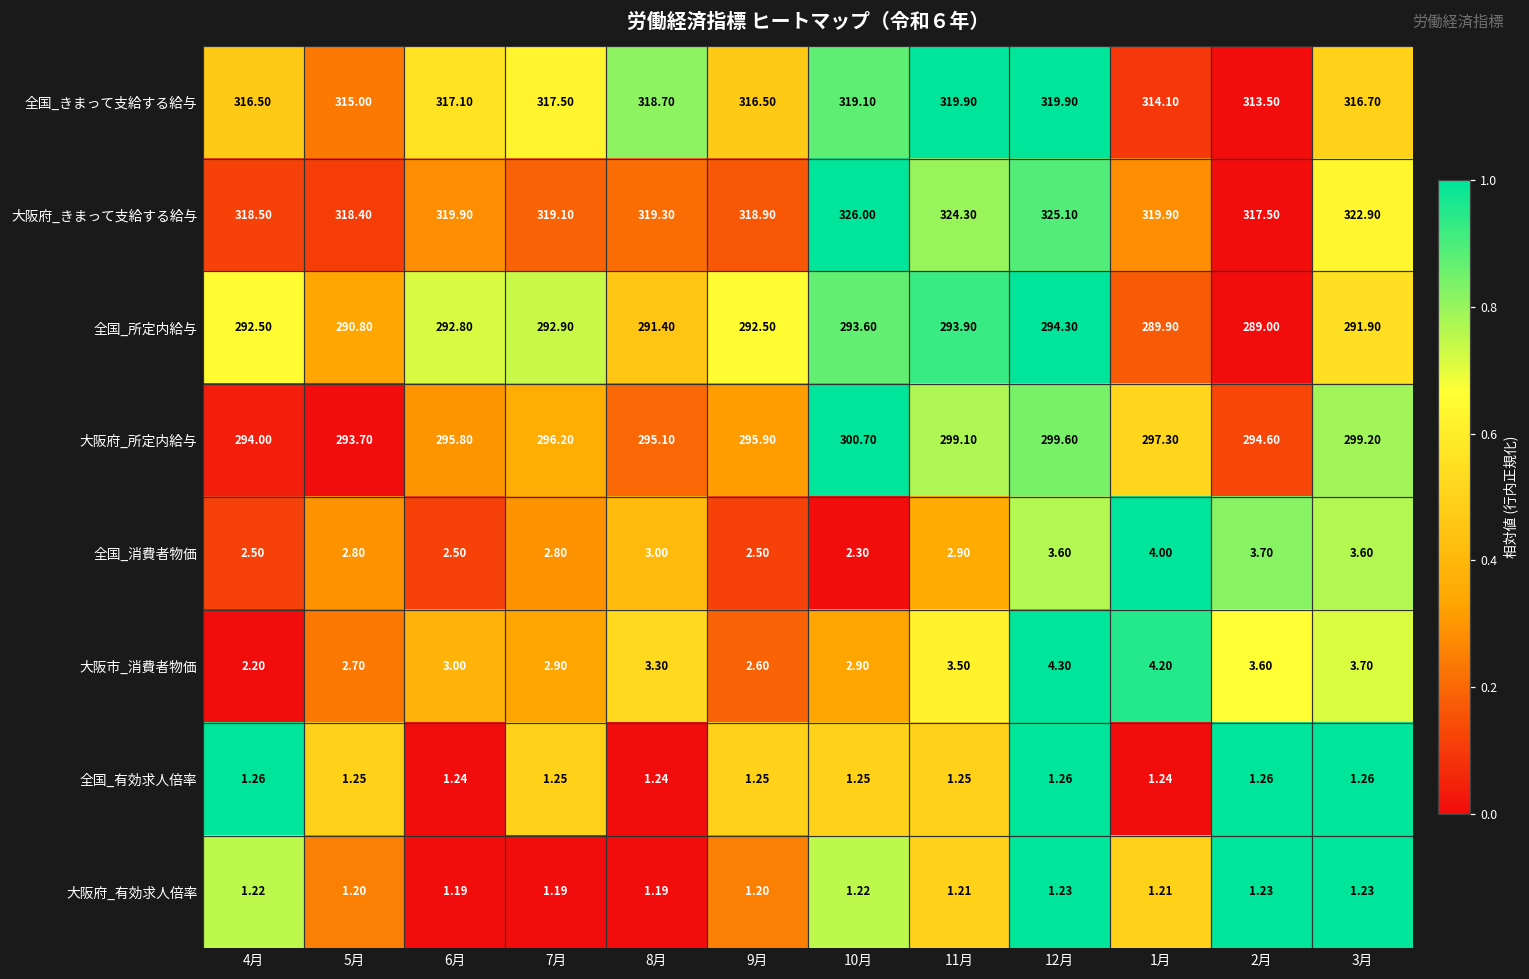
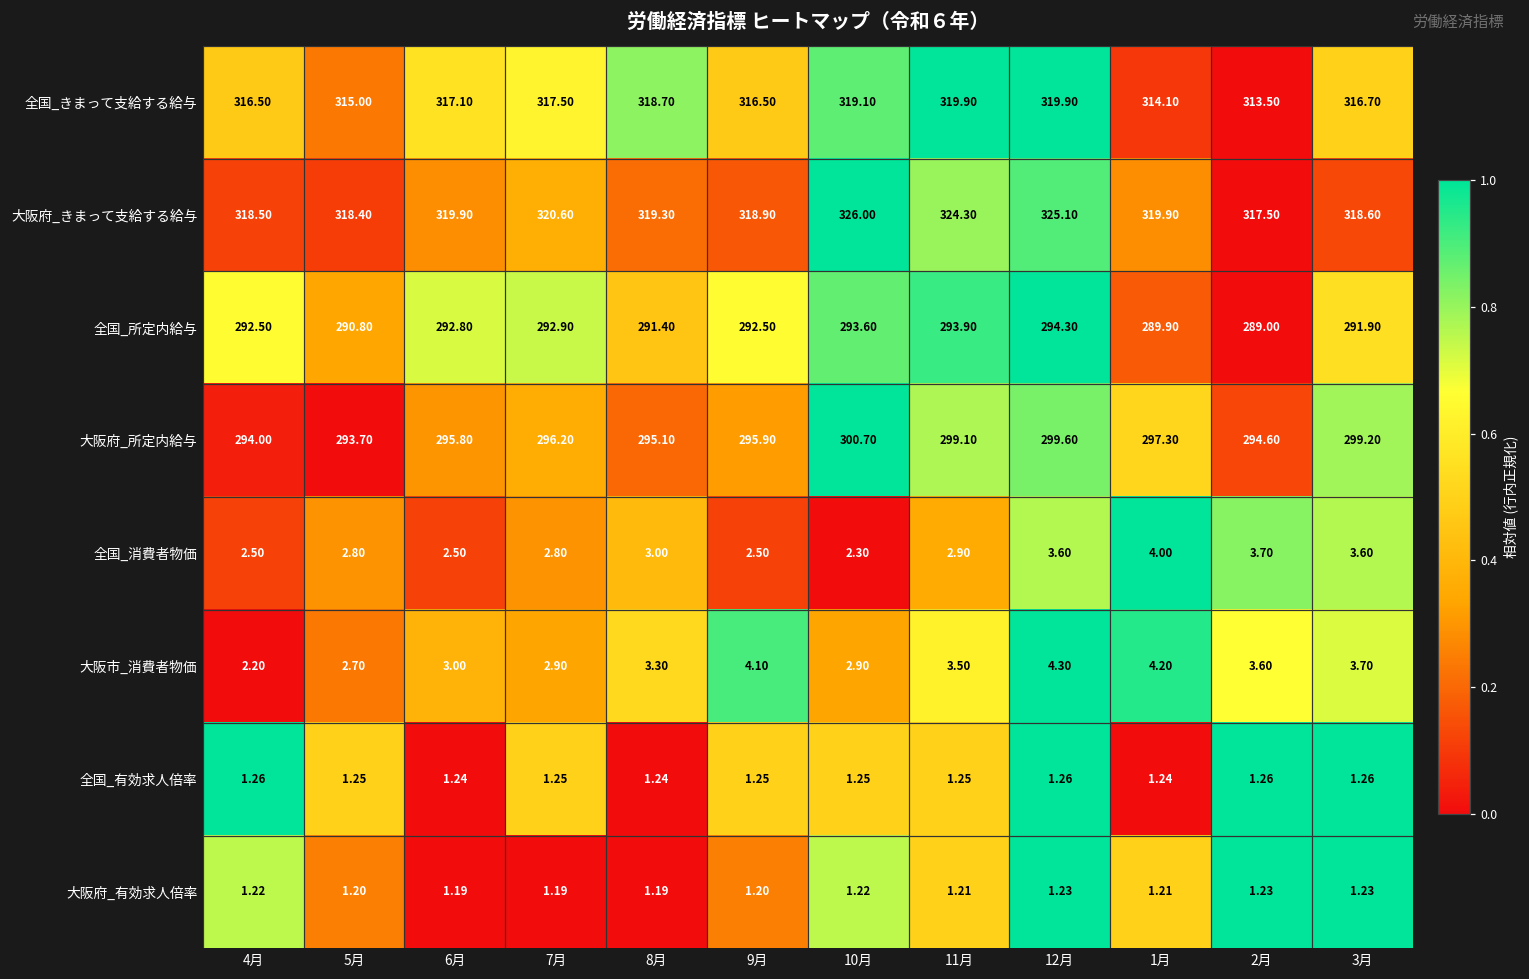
大阪府_きまって支給する給与, 7月: 319.10 -> 320.60
大阪府_きまって支給する給与, 3月: 322.90 -> 318.60
大阪市_消費者物価, 9月: 2.60 -> 4.10
